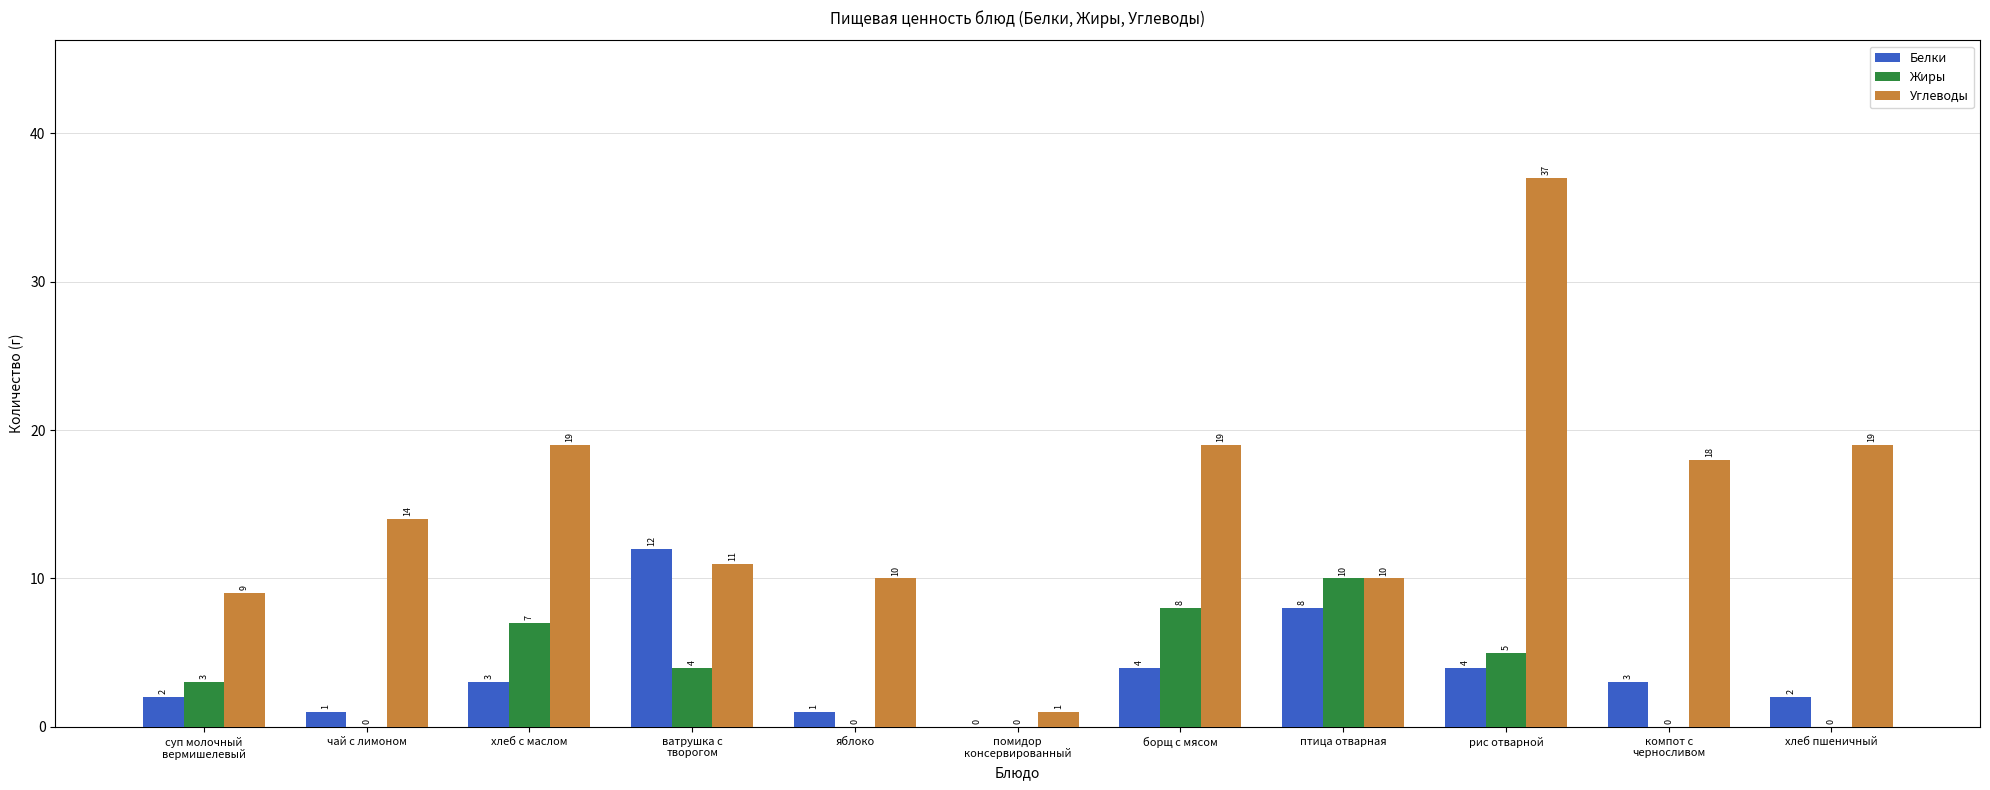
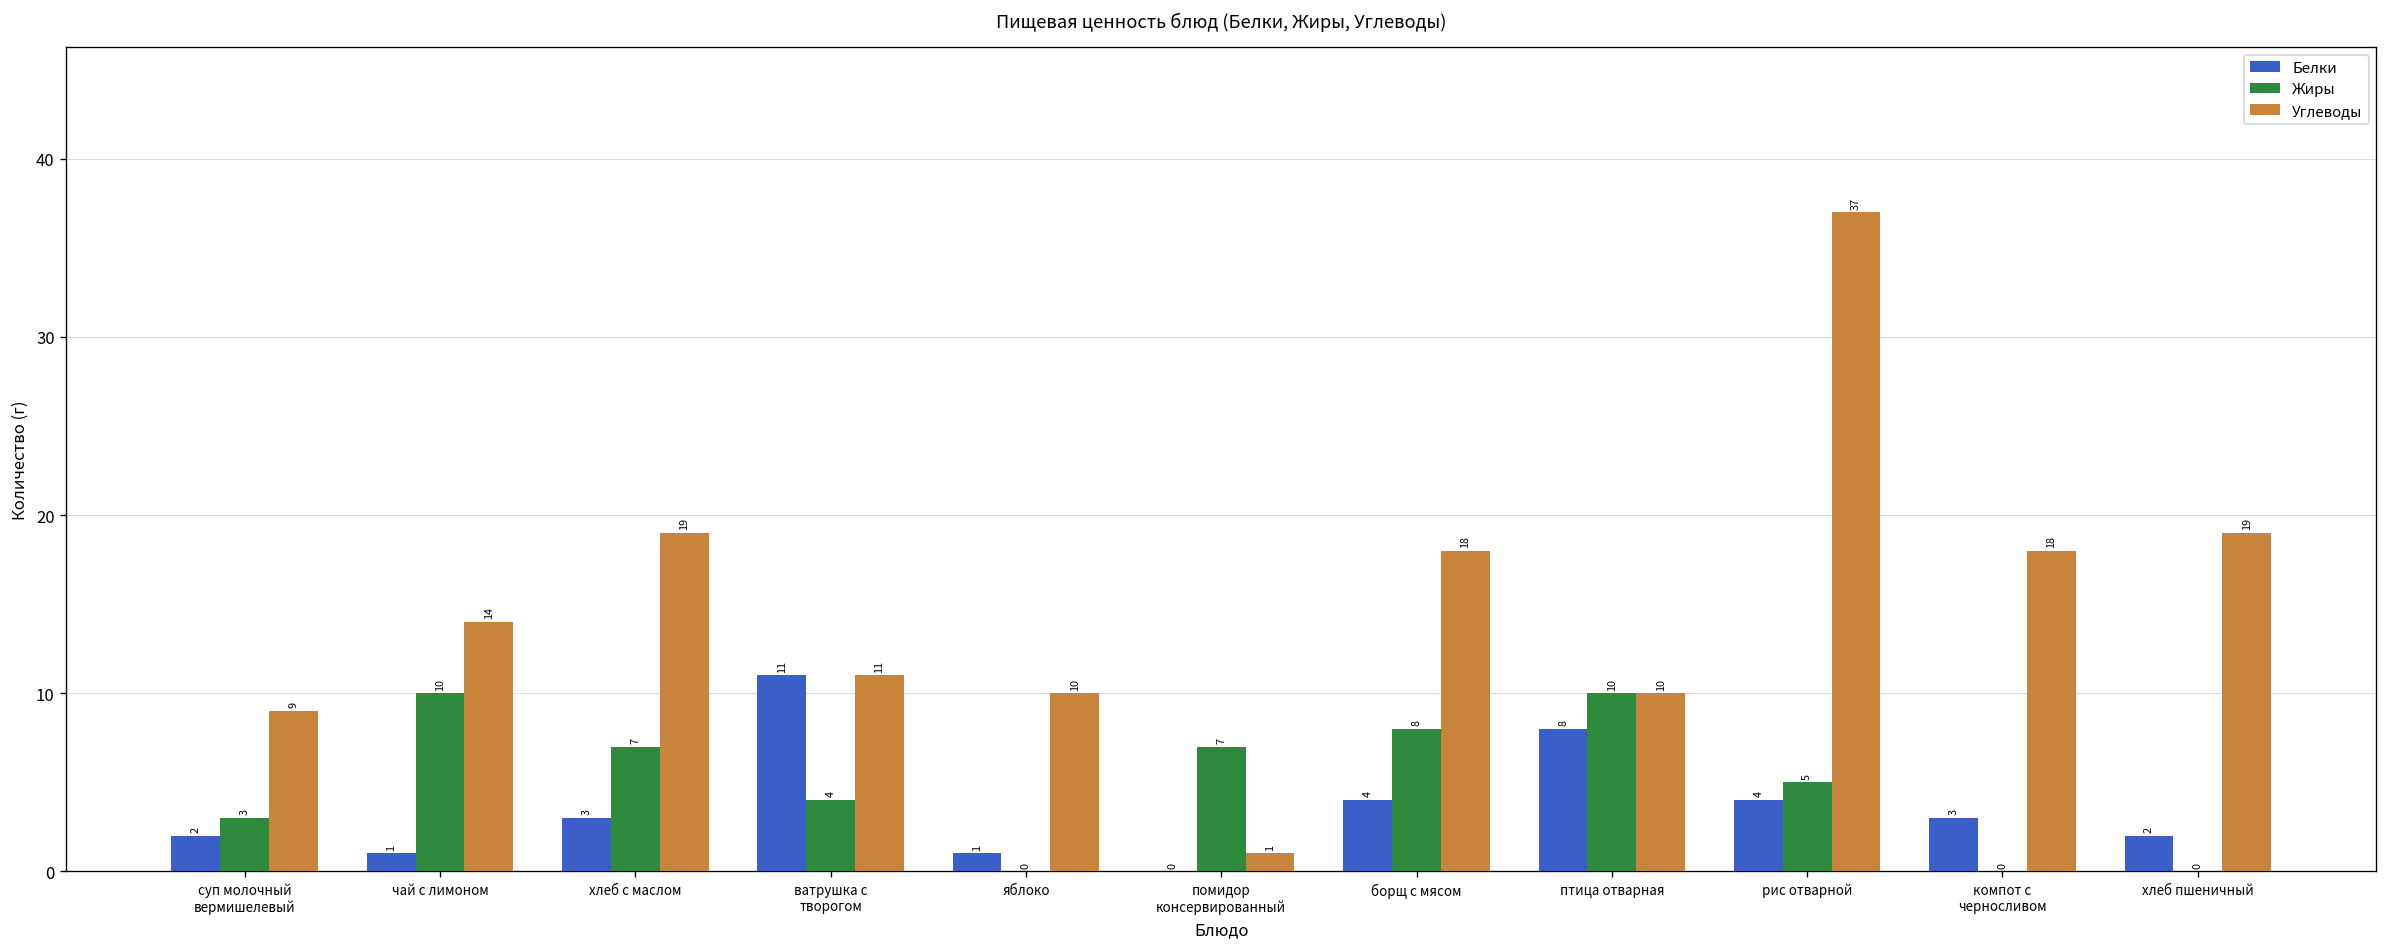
Жиры, чай с лимоном: 0 -> 10
Белки, ватрушка с творогом: 12 -> 11
Жиры, помидор консервированный: 0 -> 7
Углеводы, борщ с мясом: 19 -> 18
